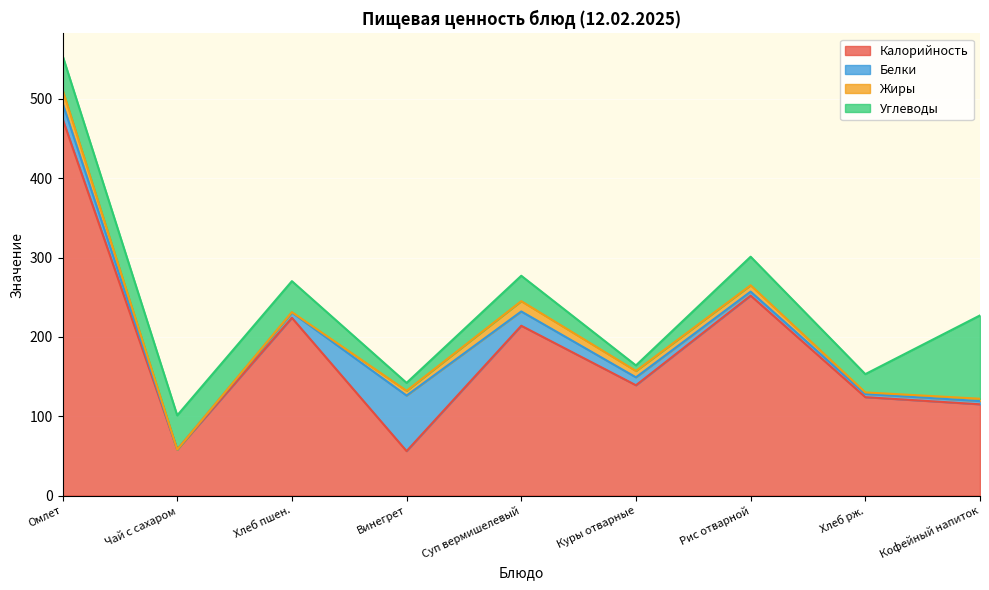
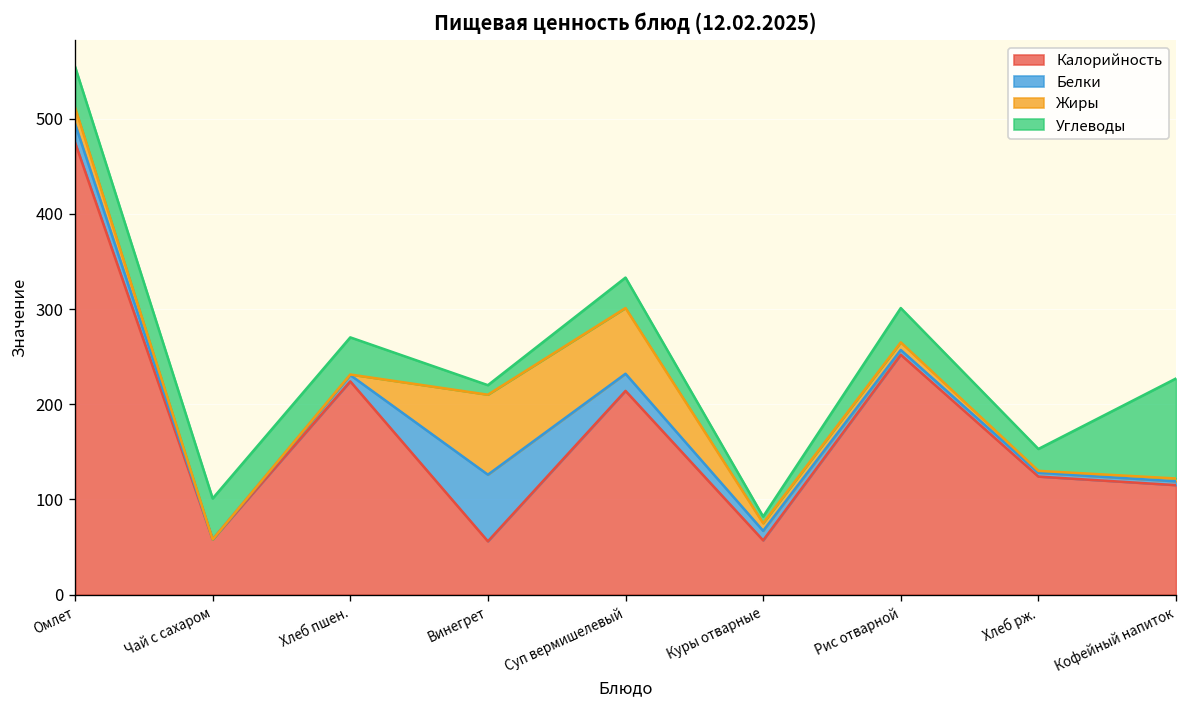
Жиры, Винегрет: 10 -> 80
Жиры, Суп вермишелевый: 10 -> 70
Калорийность, Куры отварные: 140 -> 60
